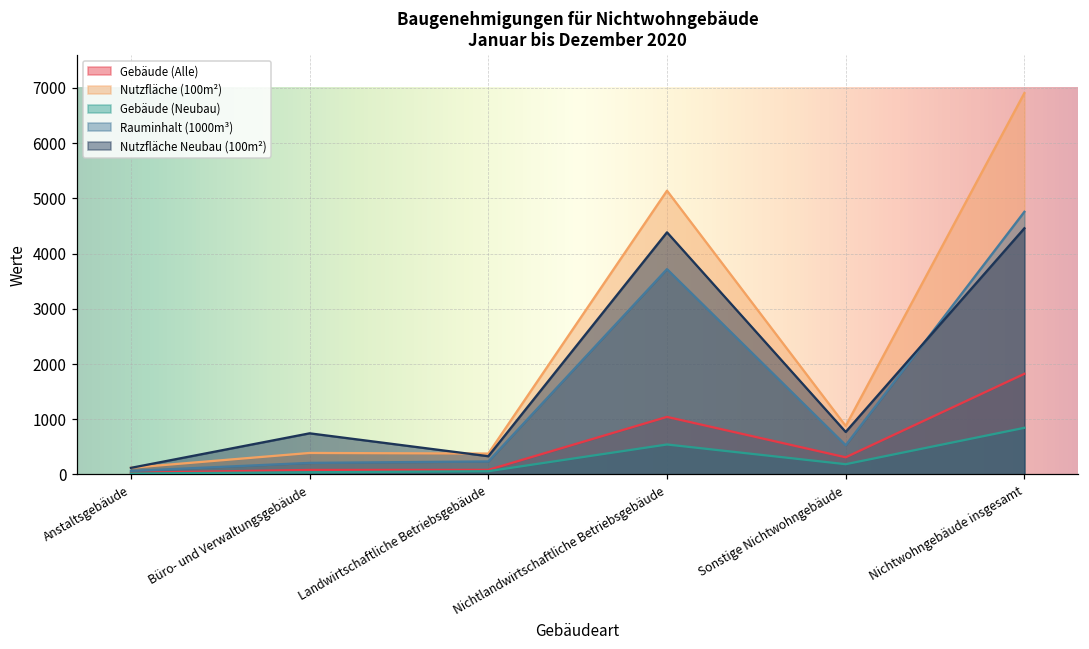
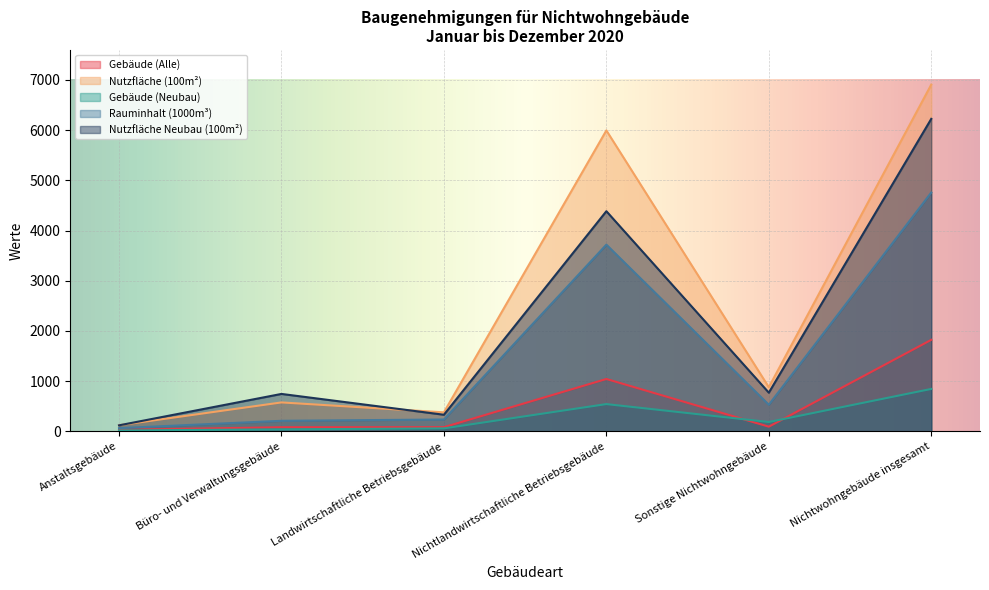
Nutzfläche (100m²), Büro- und Verwaltungsgebäude: 400 -> 600
Nutzfläche (100m²), Nichtlandwirtschaftliche Betriebsgebäude: 5100 -> 6000
Gebäude (Alle), Sonstige Nichtwohngebäude: 300 -> 100
Nutzfläche Neubau (100m²), Nichtwohngebäude insgesamt: 4500 -> 6200
